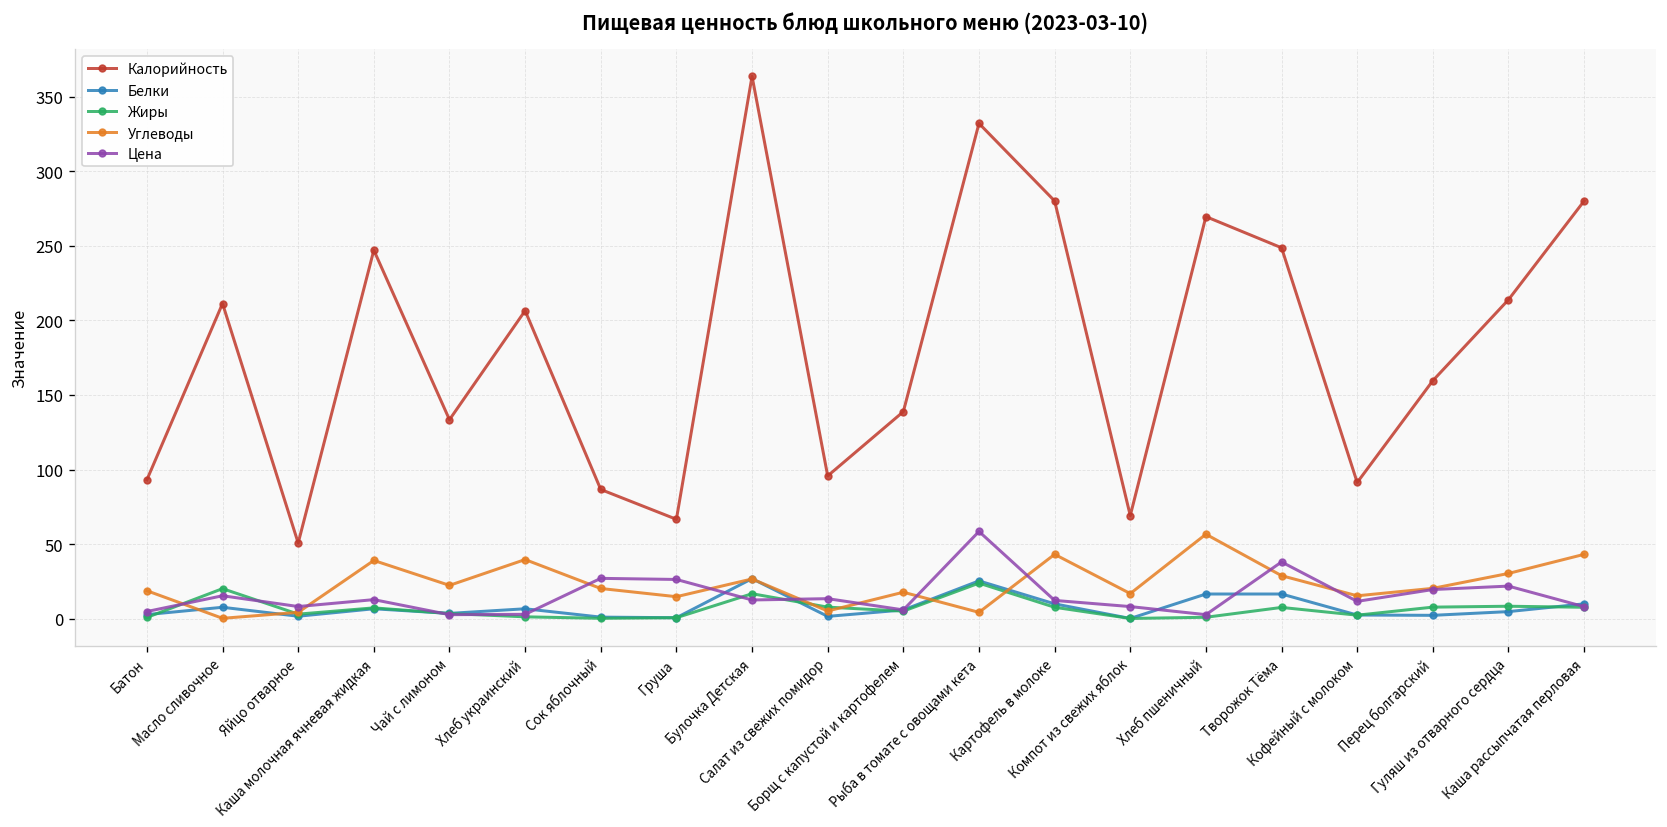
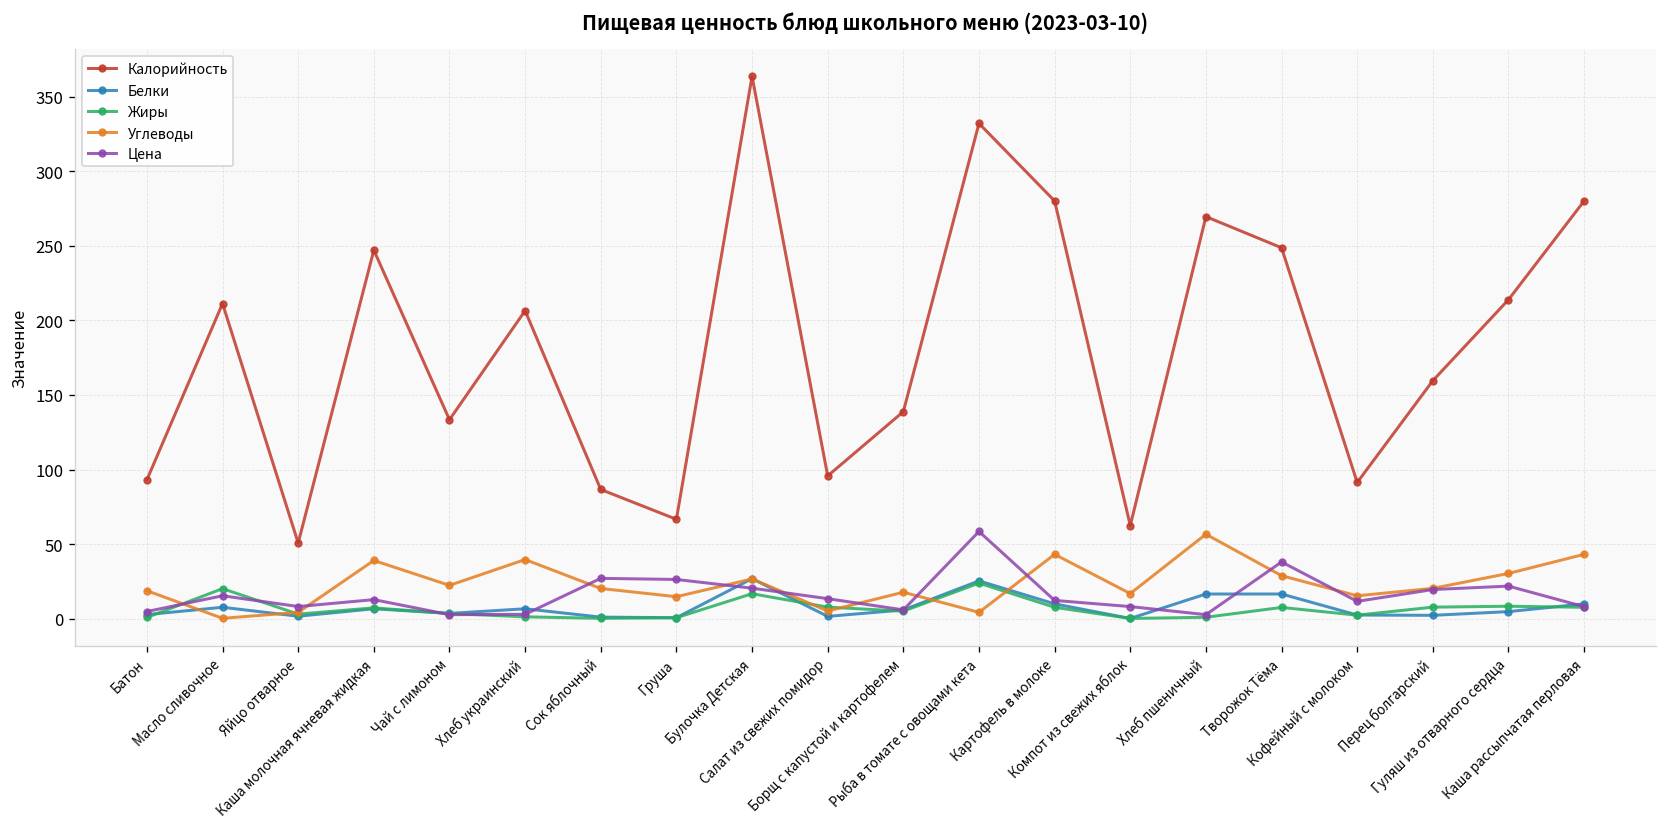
Цена, Булочка Детская: 13 -> 20
Калорийность, Компот из свежих яблок: 69 -> 62
